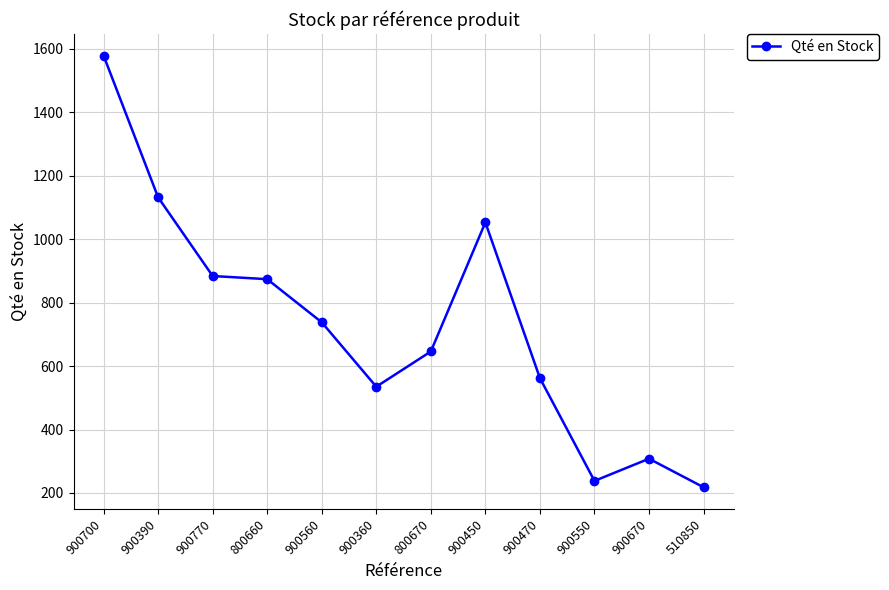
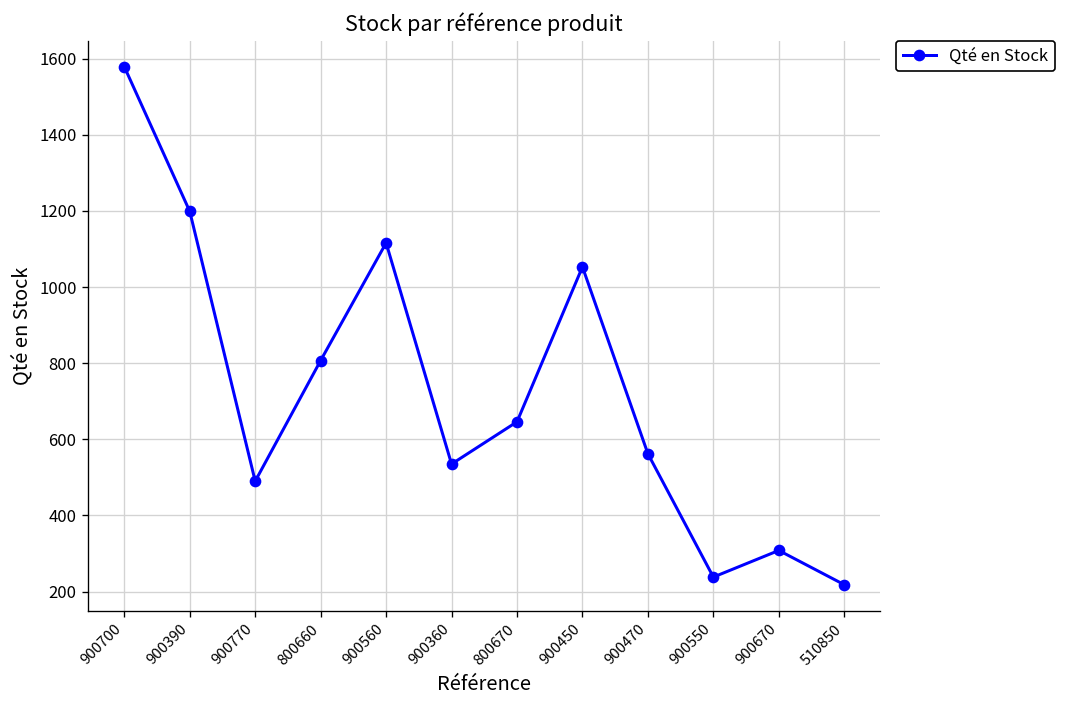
900390: 1130 -> 1200
900770: 880 -> 490
800660: 870 -> 810
900560: 740 -> 1120
